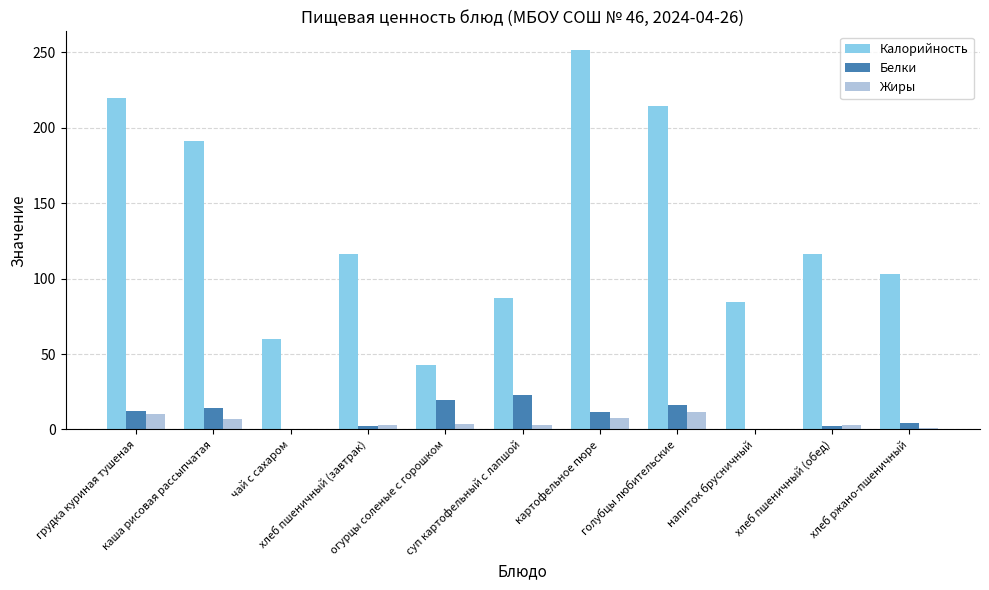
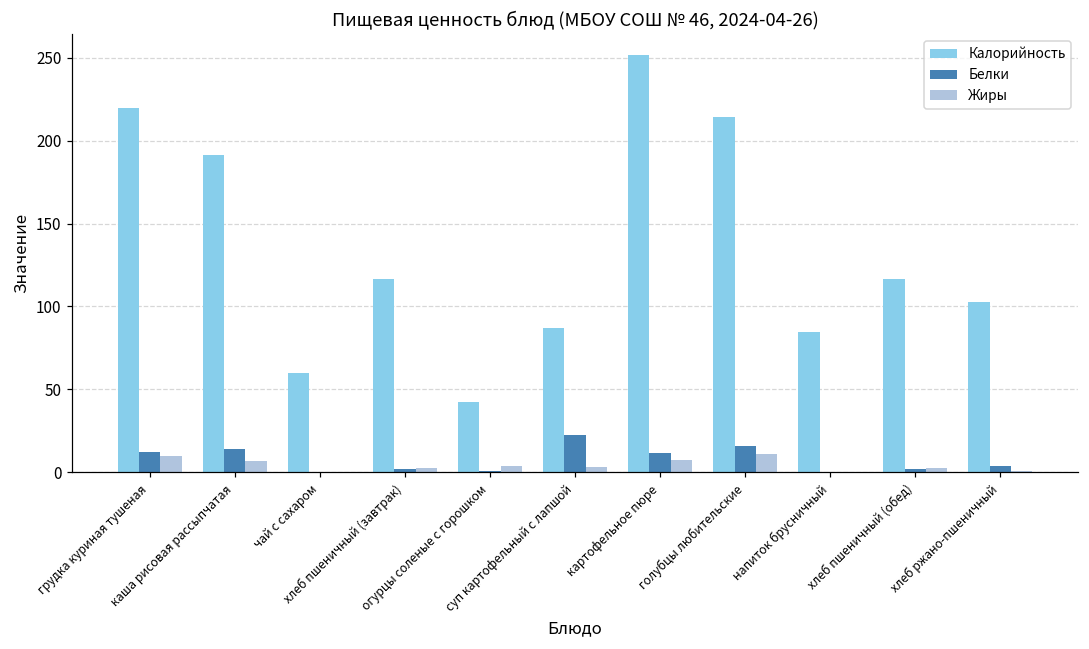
Белки, огурцы соленые с горошком: 20 -> 1
